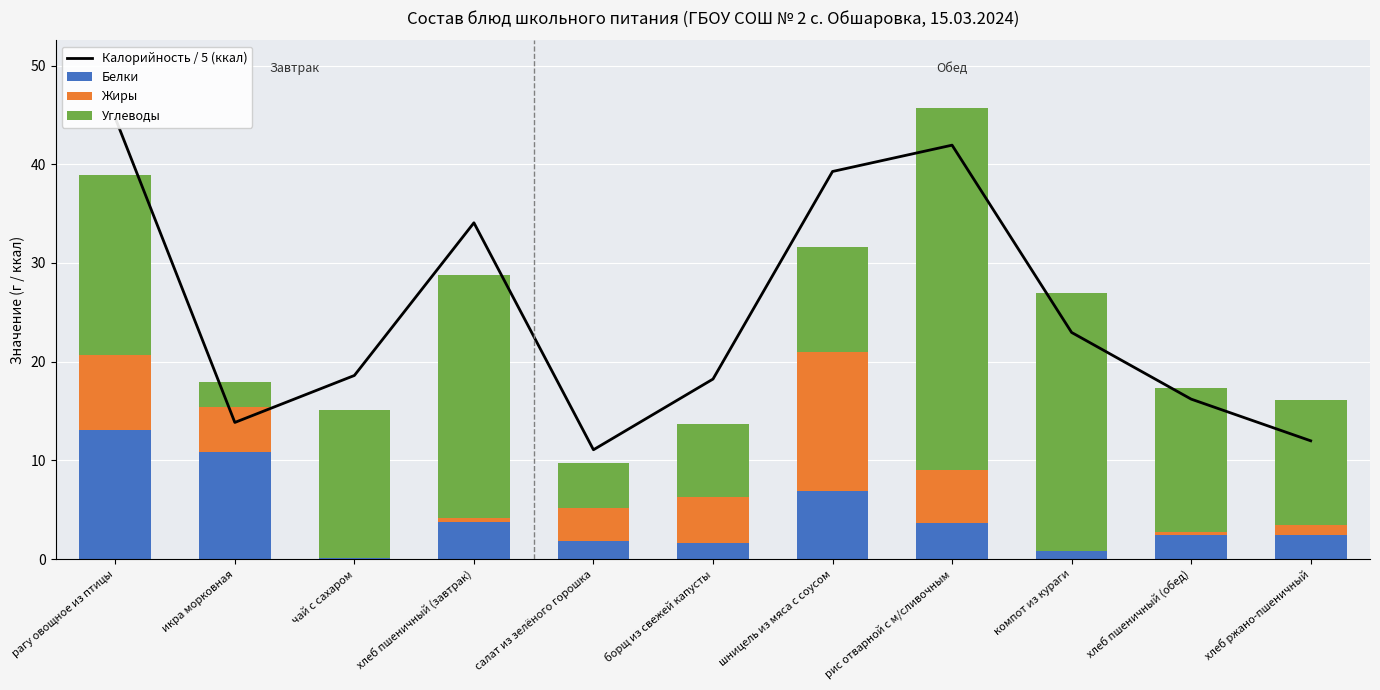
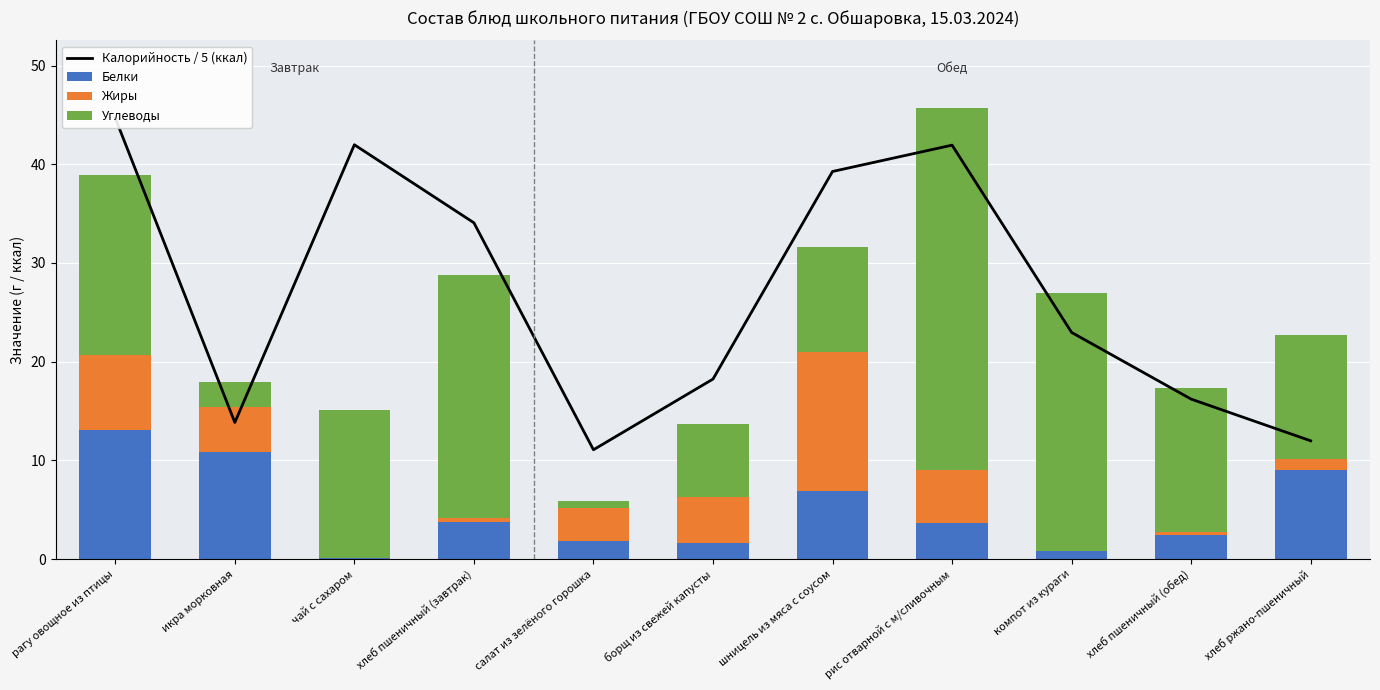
Калорийность / 5 (ккал), чай с сахаром: 19 -> 42
Углеводы, салат из зелёного горошка: 5 -> 1
Белки, хлеб ржано-пшеничный: 2 -> 9
